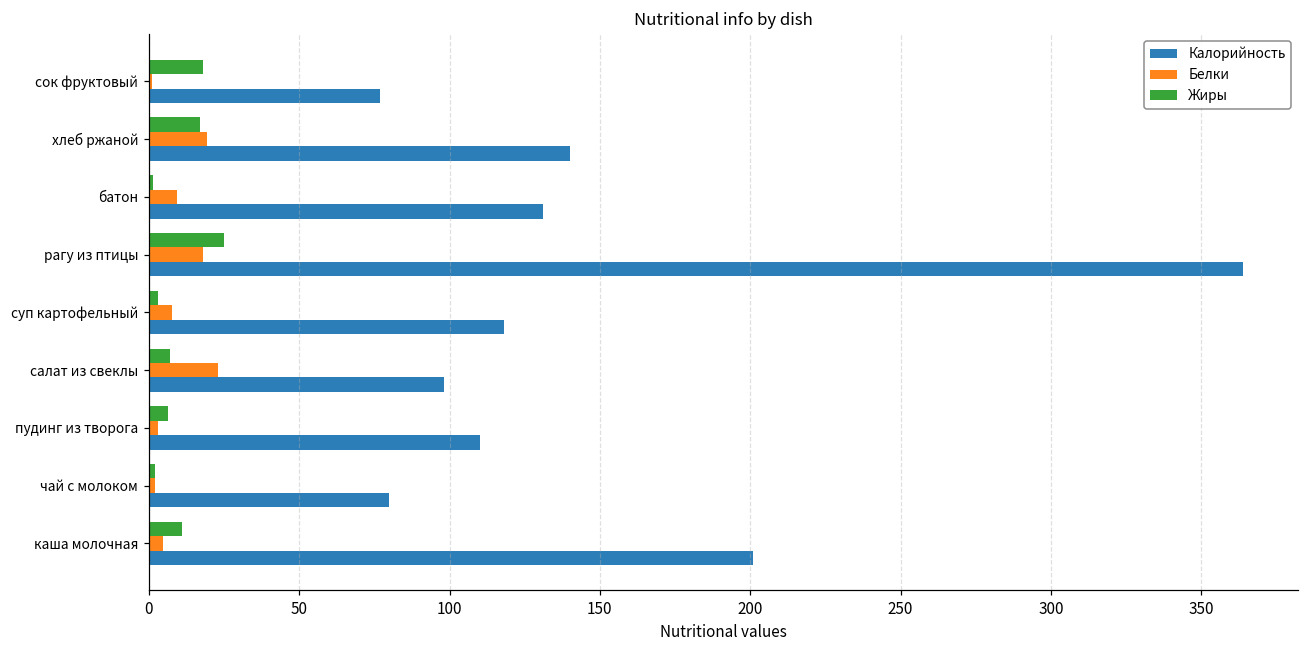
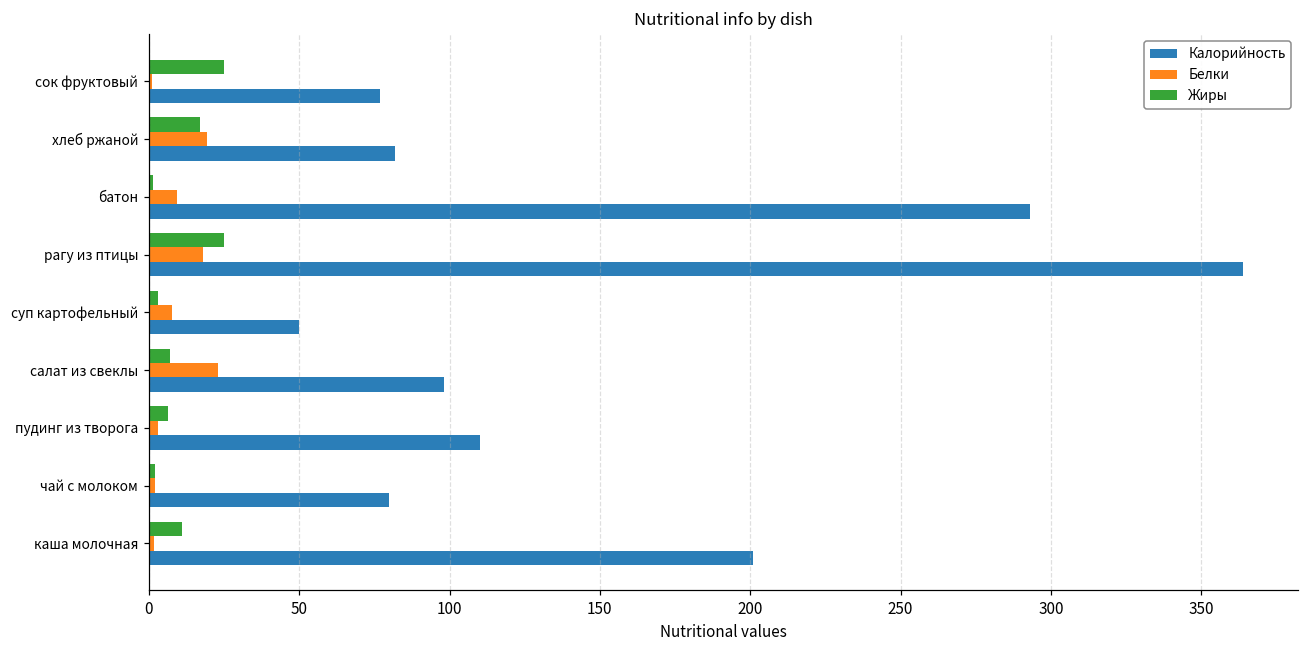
Жиры, сок фруктовый: 18 -> 25
Калорийность, хлеб ржаной: 140 -> 82
Калорийность, батон: 131 -> 293
Калорийность, суп картофельный: 118 -> 50
Белки, каша молочная: 5 -> 2
